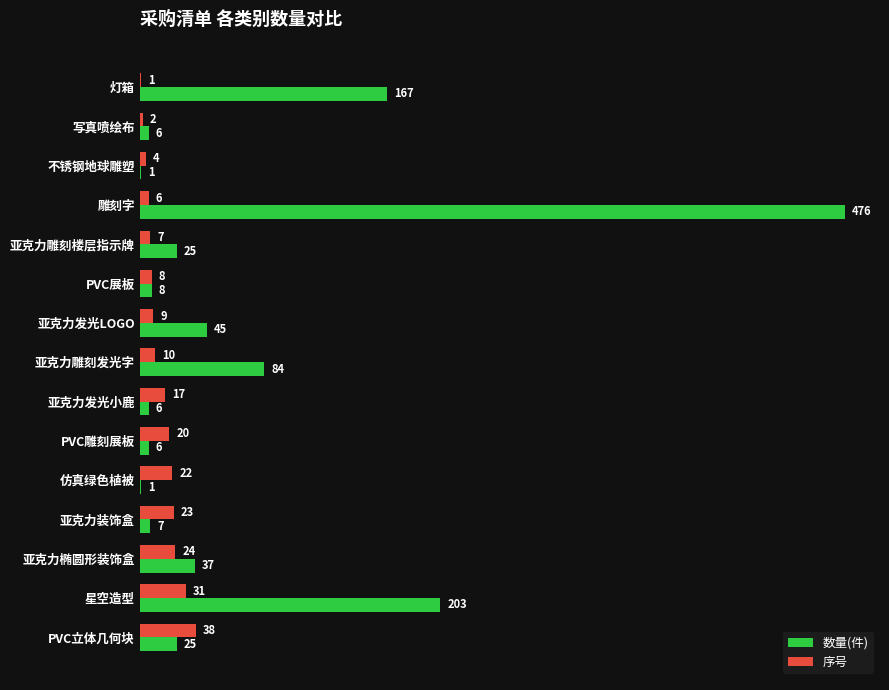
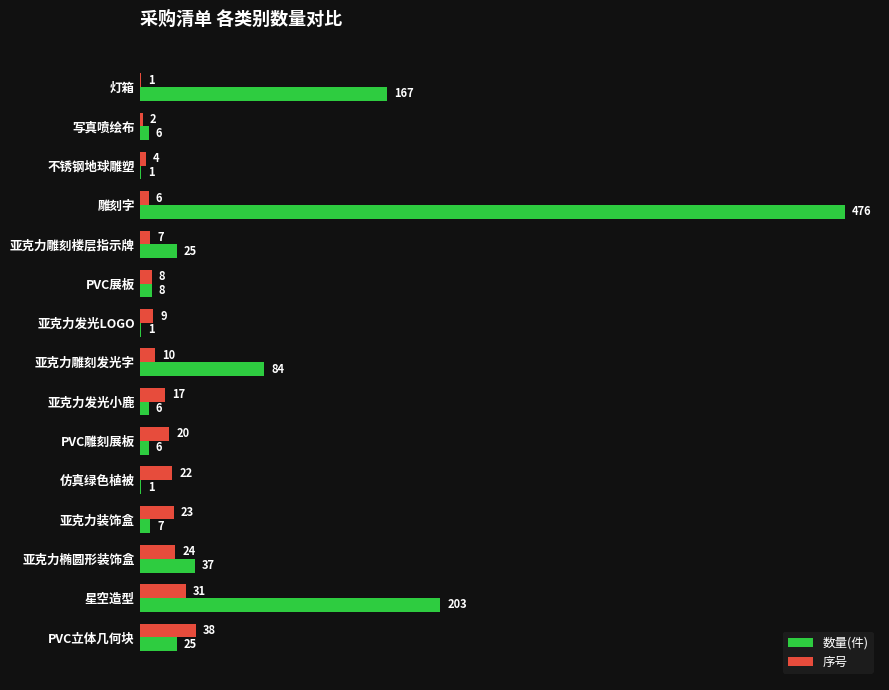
数量(件), 亚克力发光LOGO: 45 -> 1
